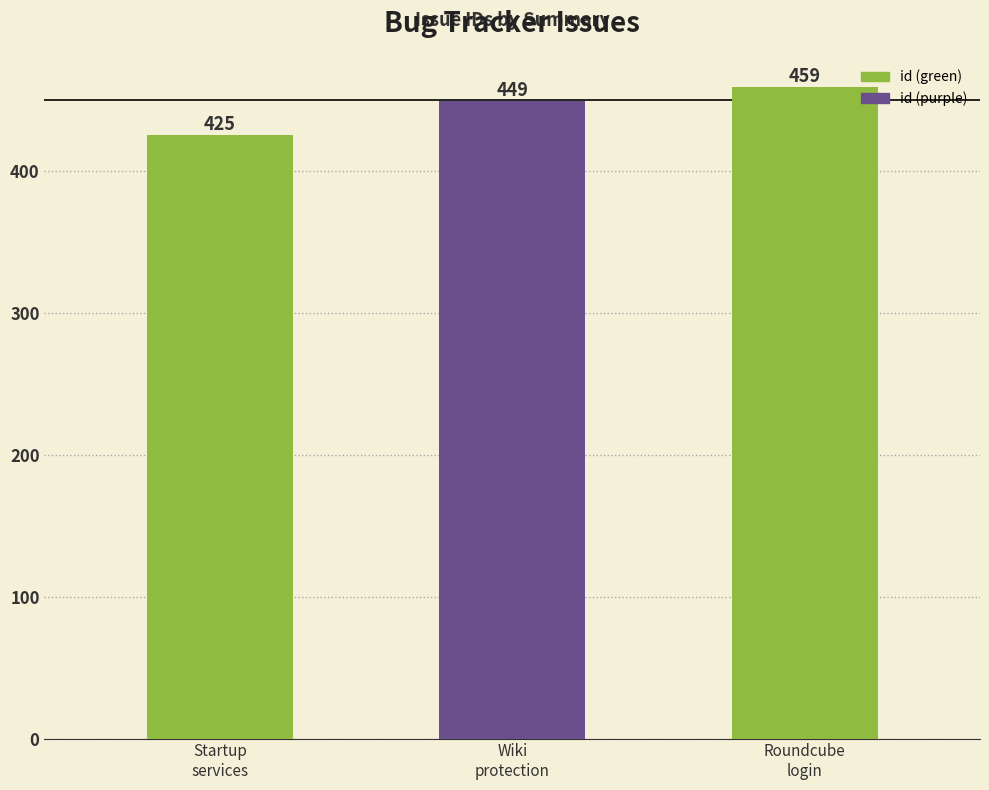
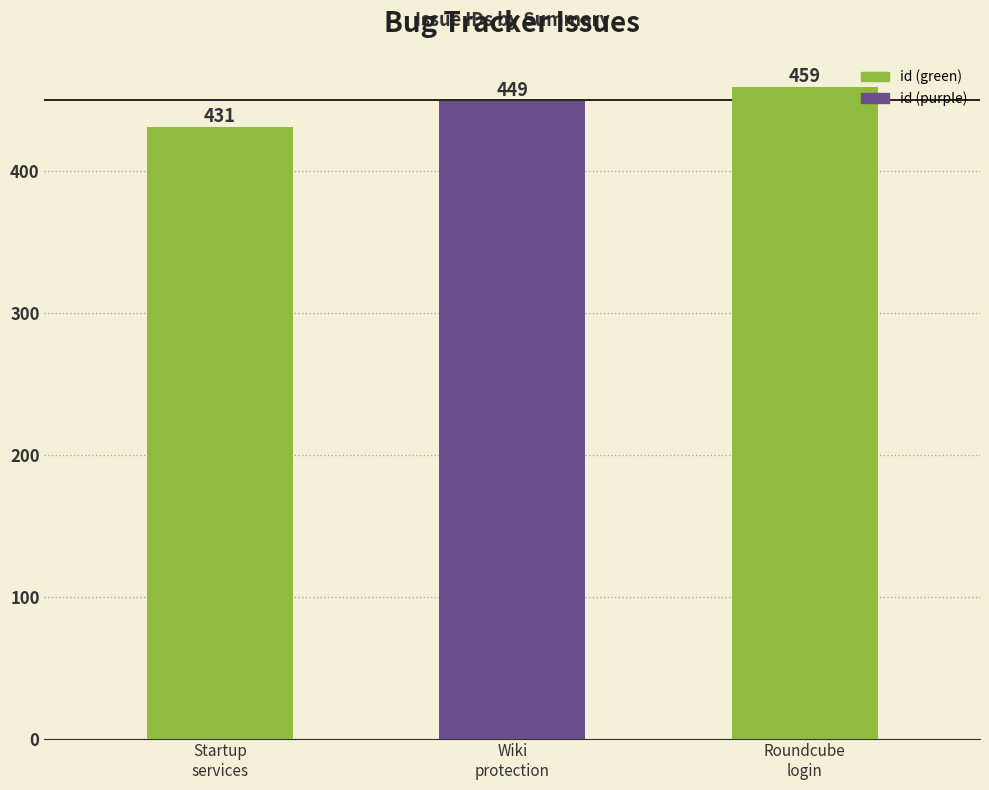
Startup services: 425 -> 431
